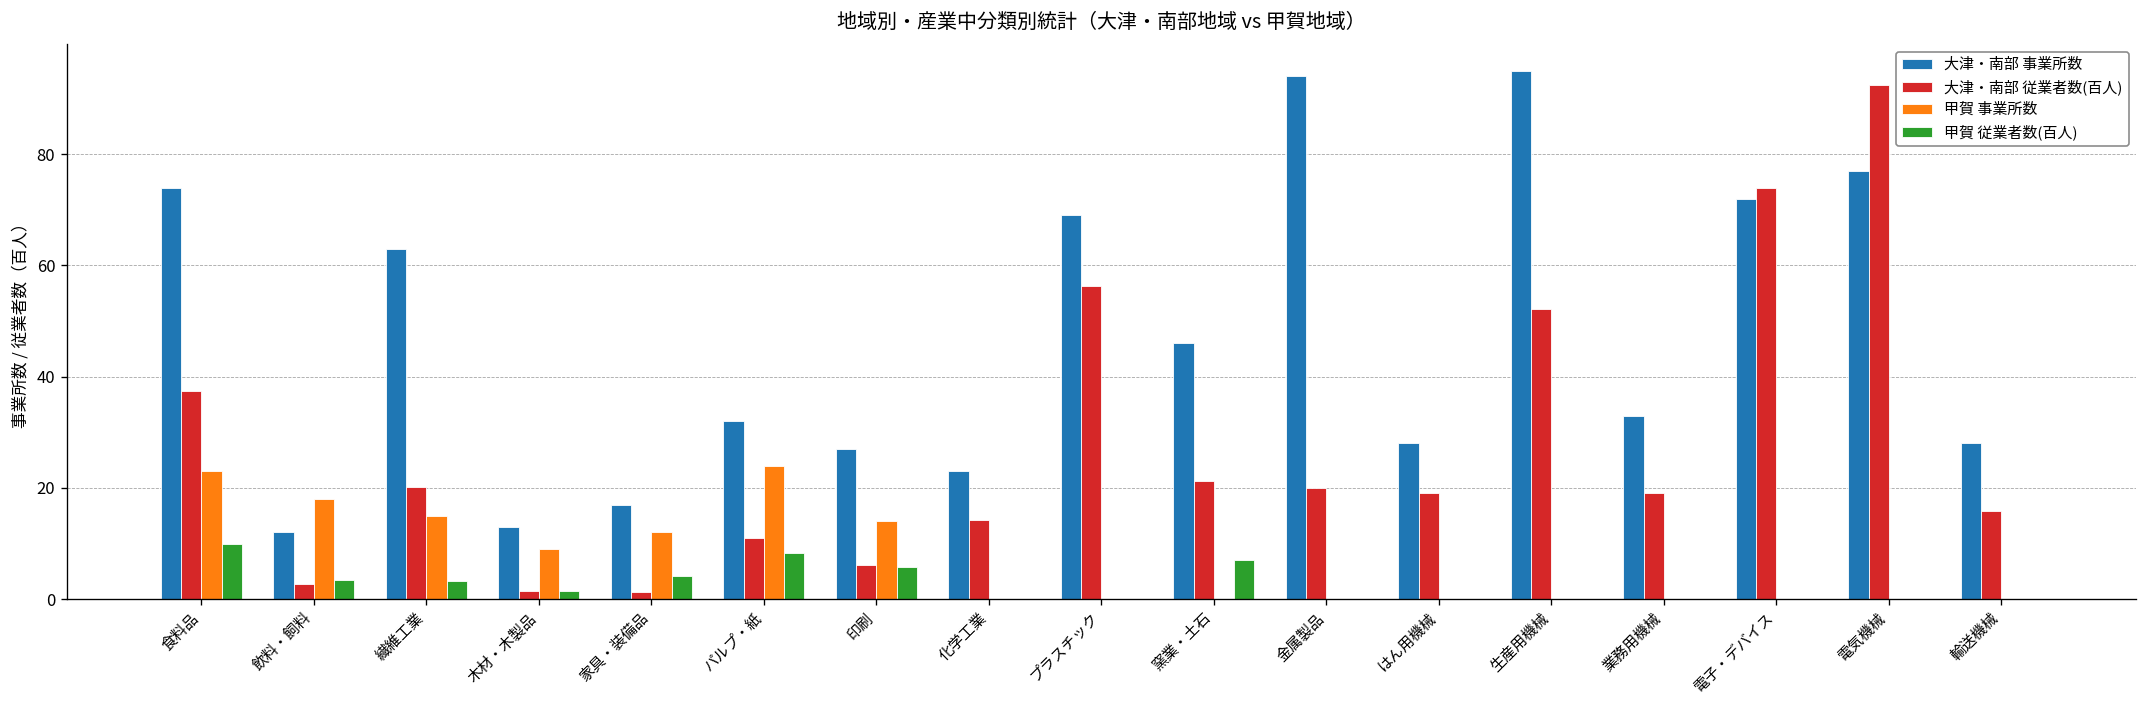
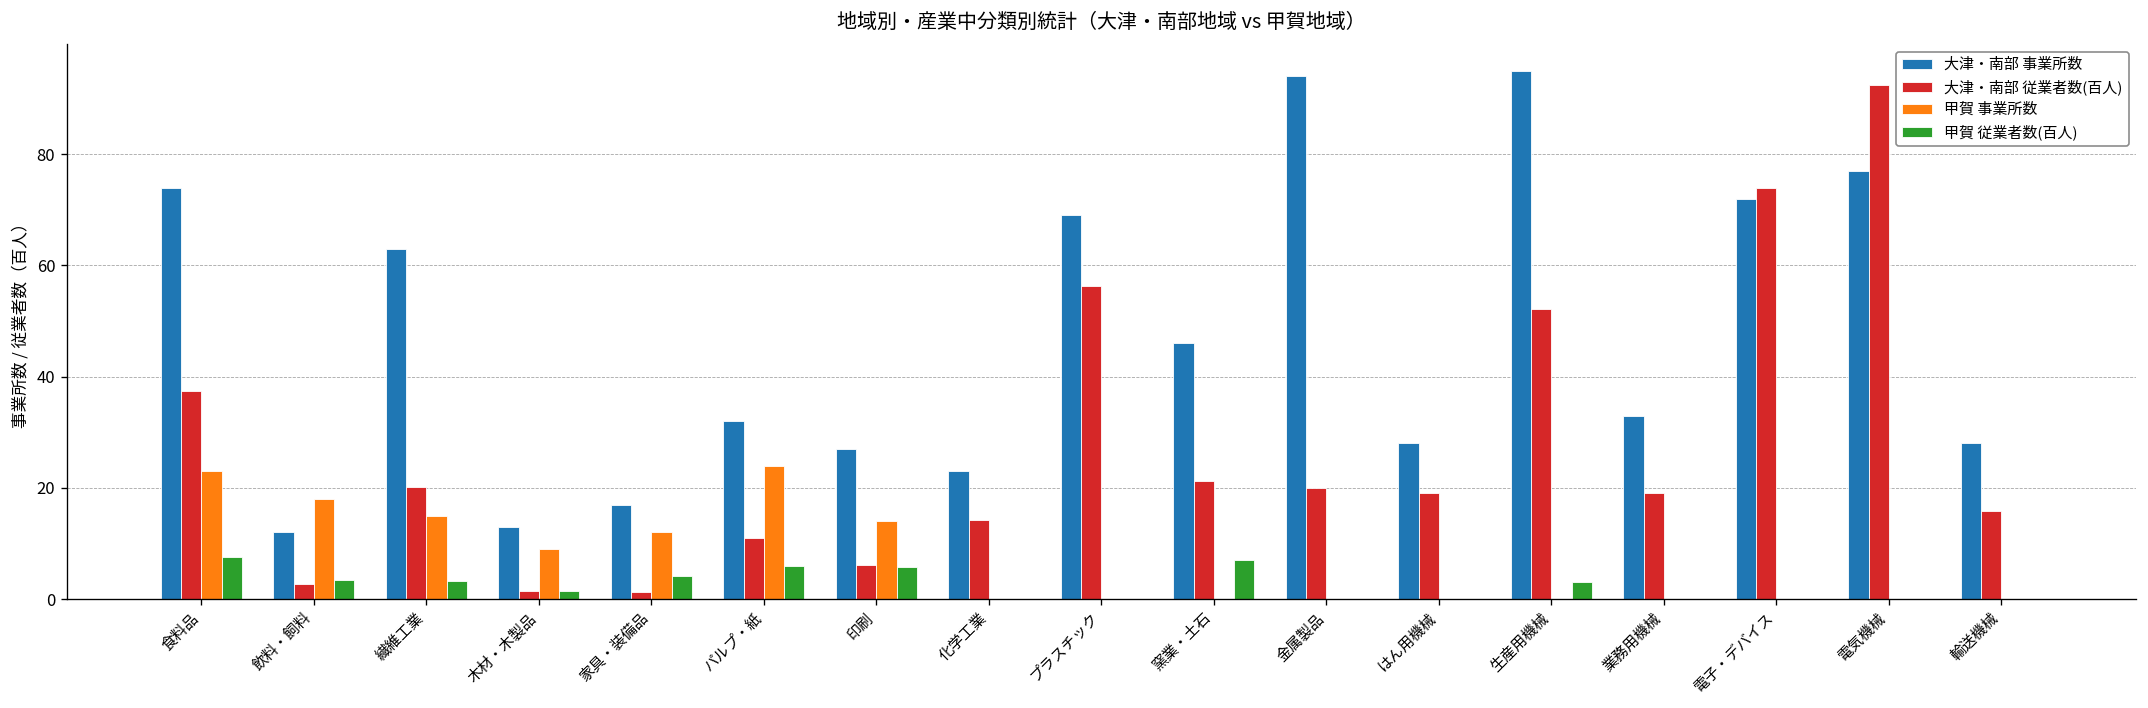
甲賀 従業者数(百人), 食料品: 10 -> 8
甲賀 従業者数(百人), パルプ・紙: 8 -> 6
甲賀 従業者数(百人), 生産用機械: 0 -> 3
